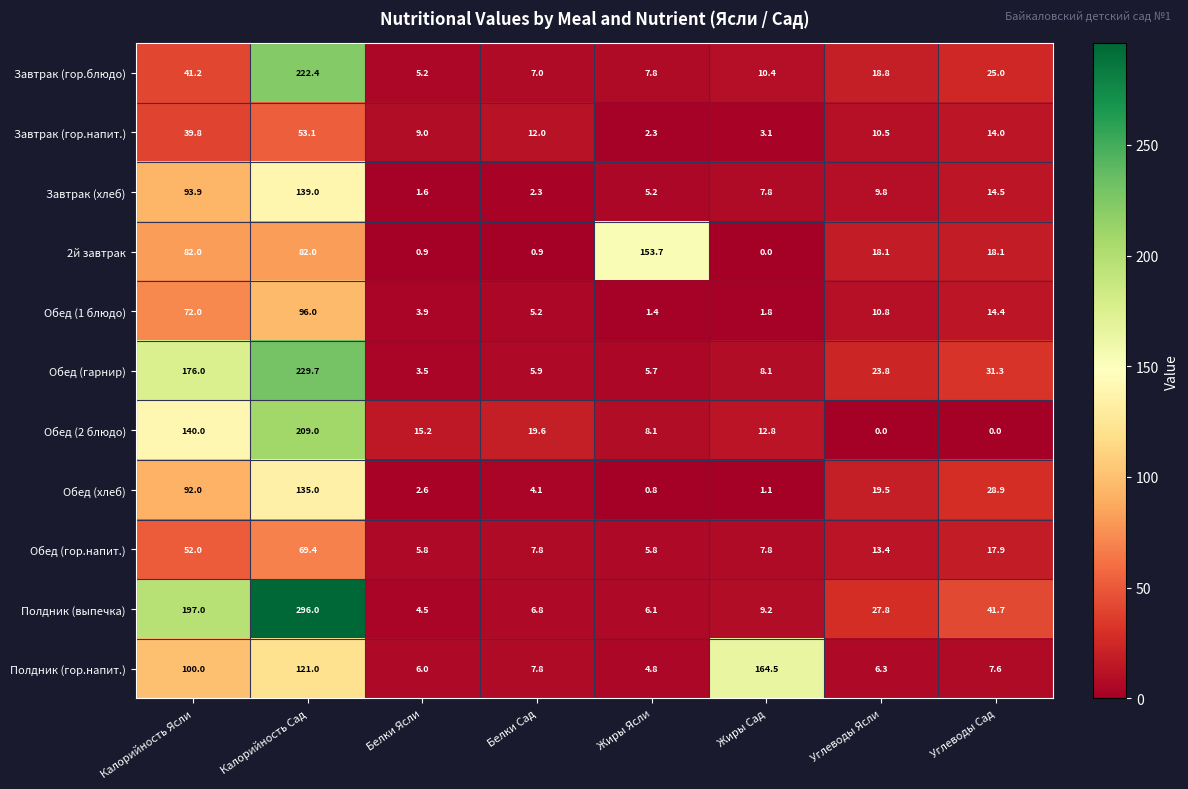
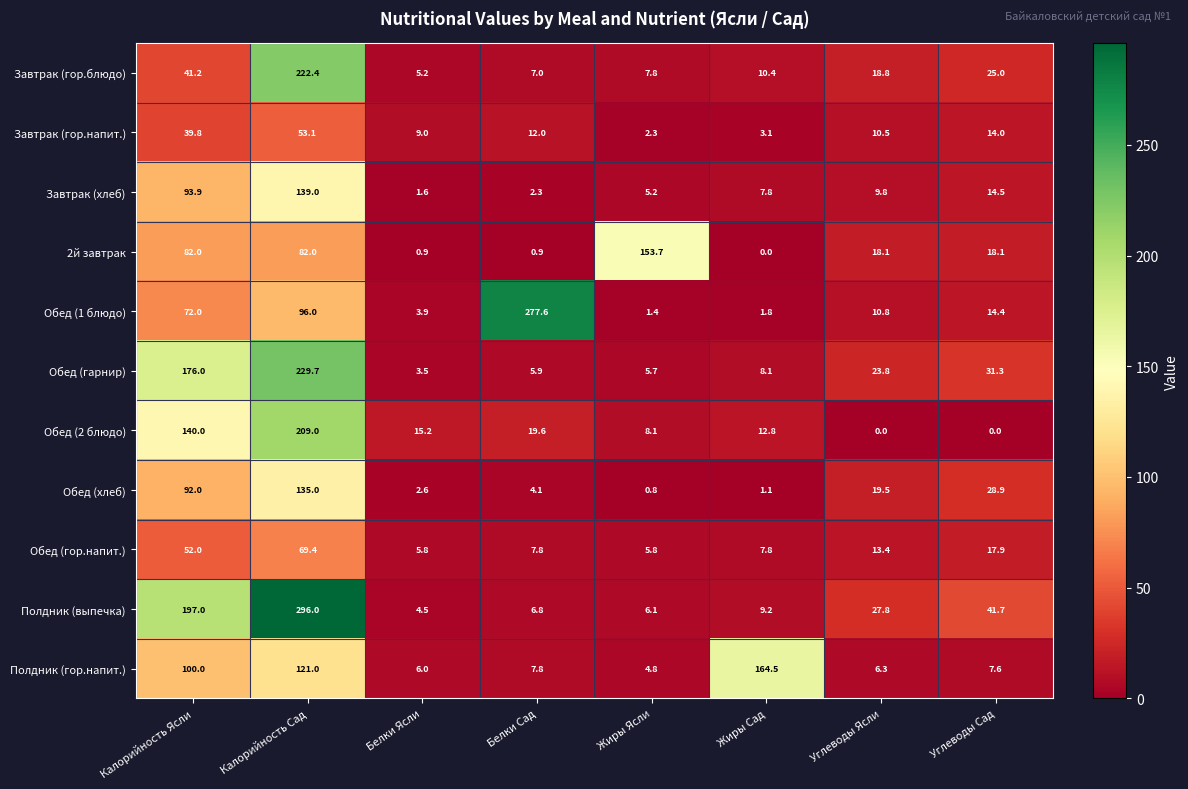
Обед (1 блюдо), Белки Сад: 5.2 -> 277.6
